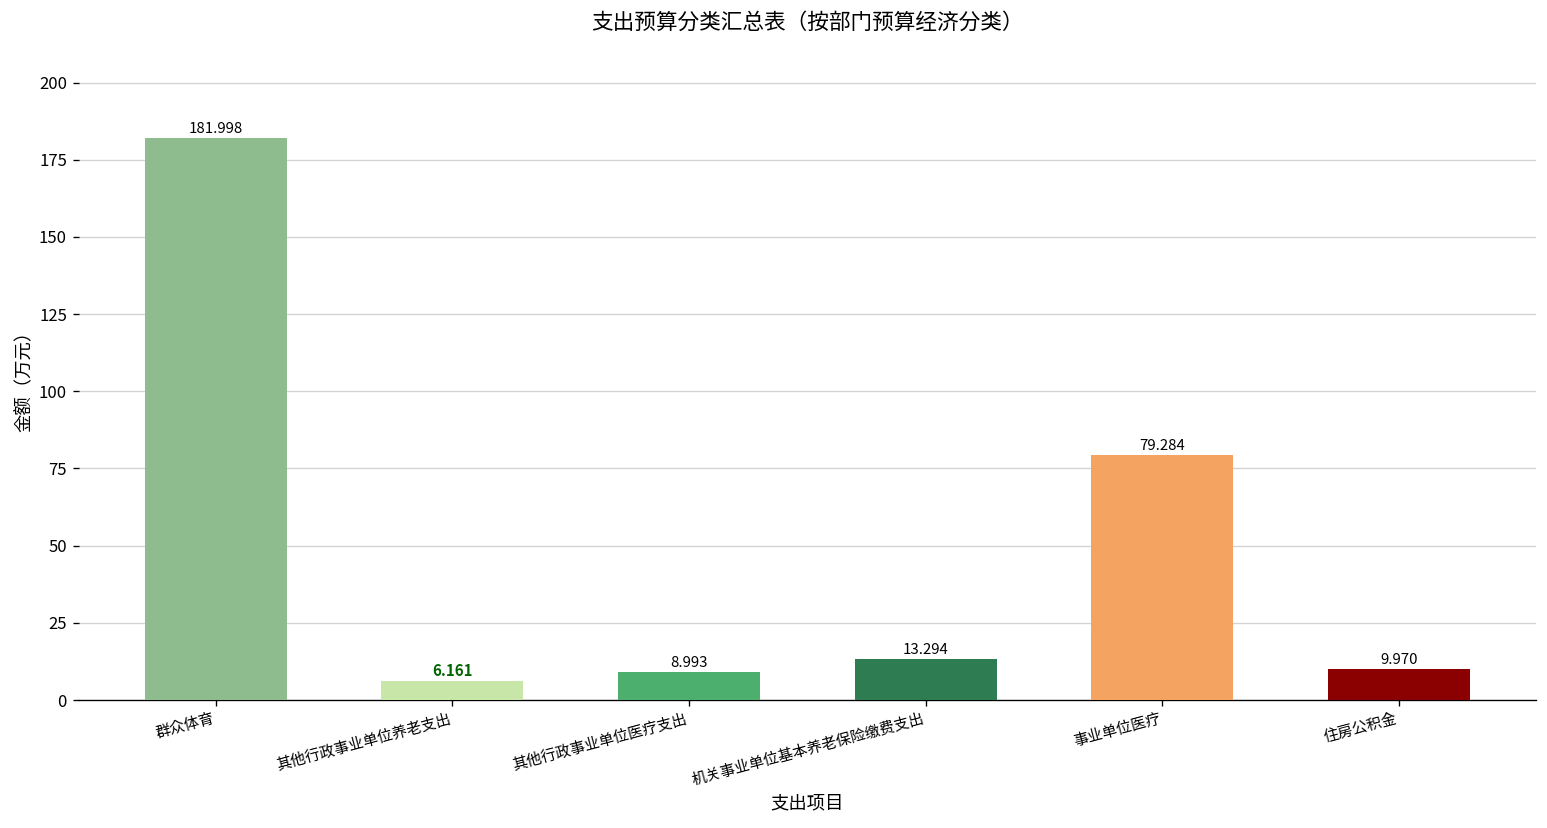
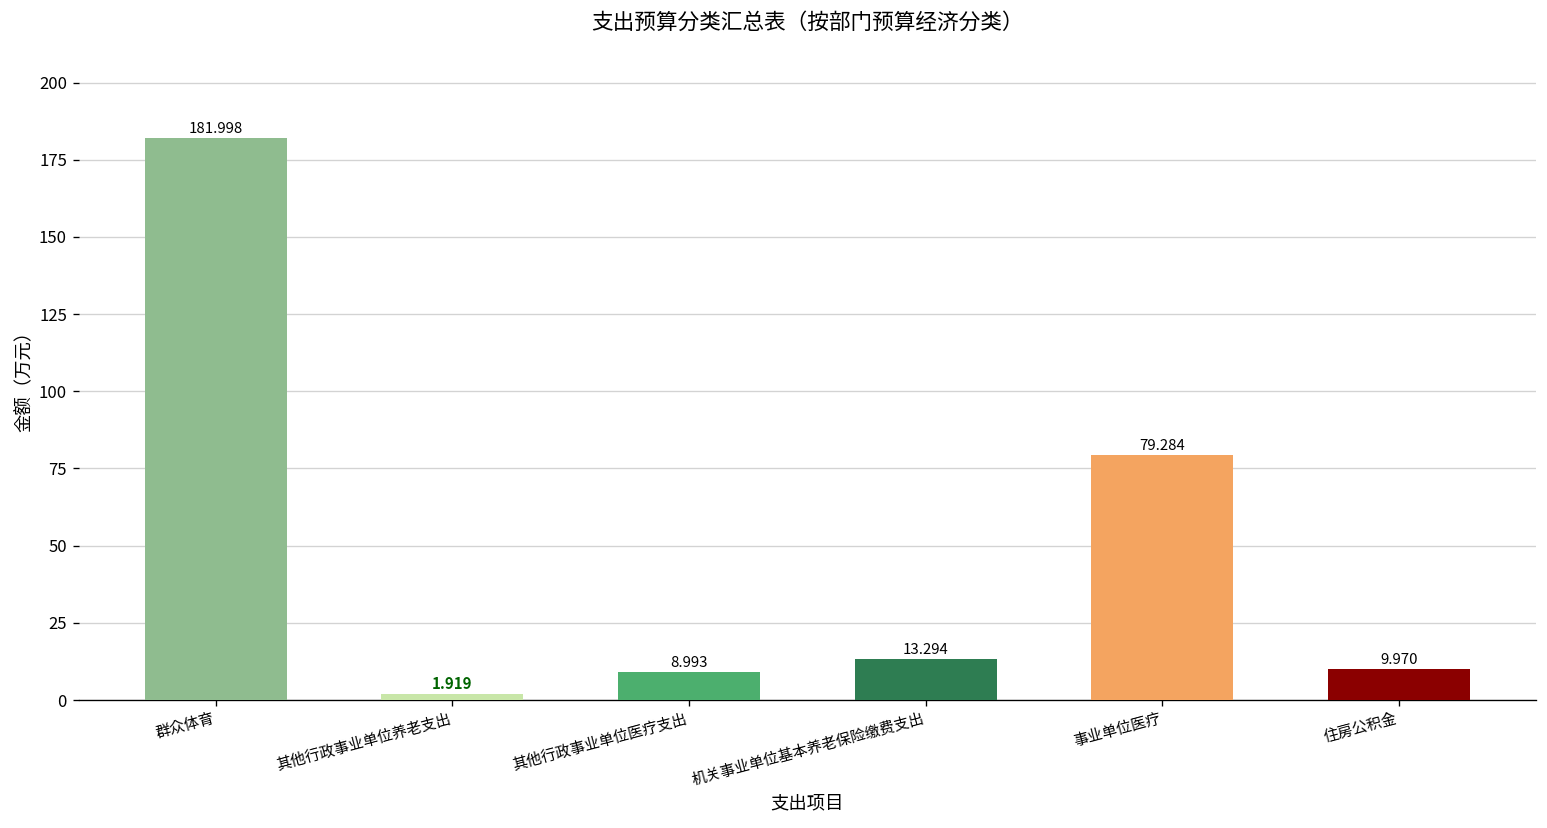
其他行政事业单位养老支出: 6.161 -> 1.919
